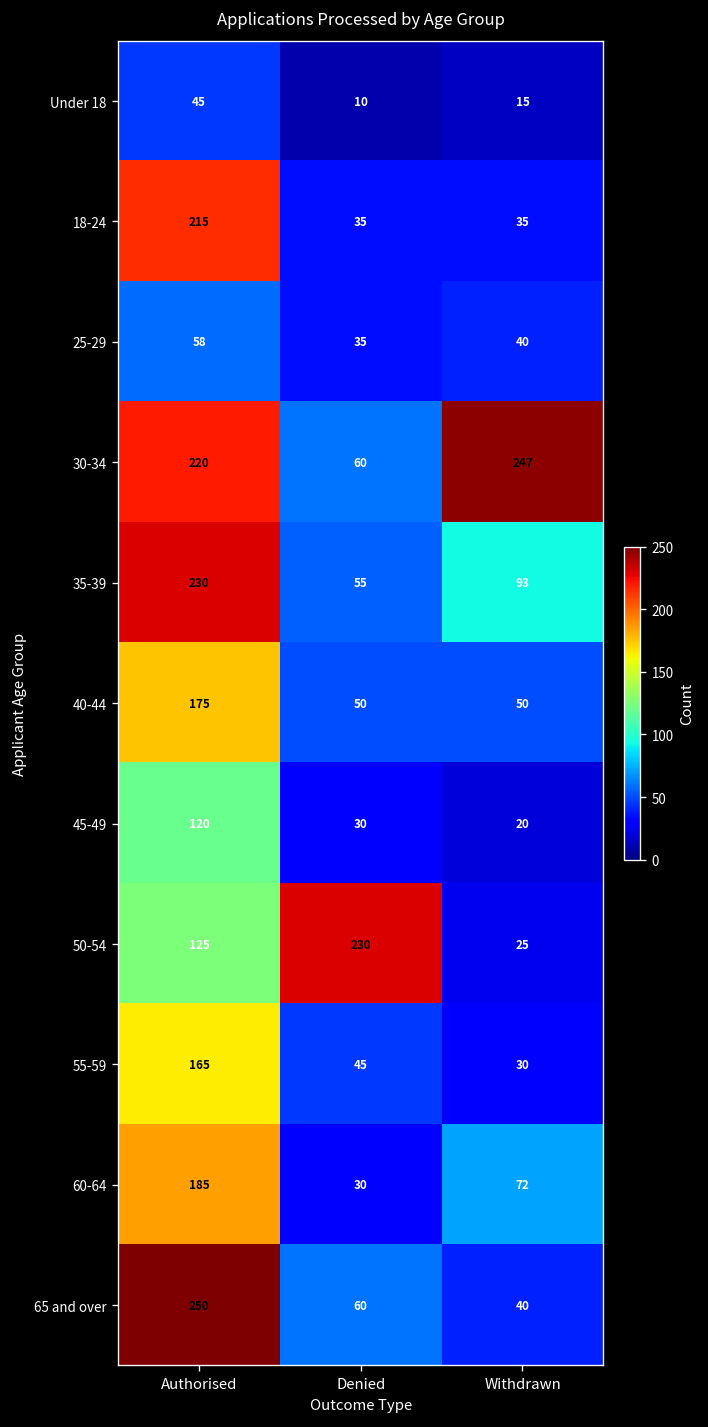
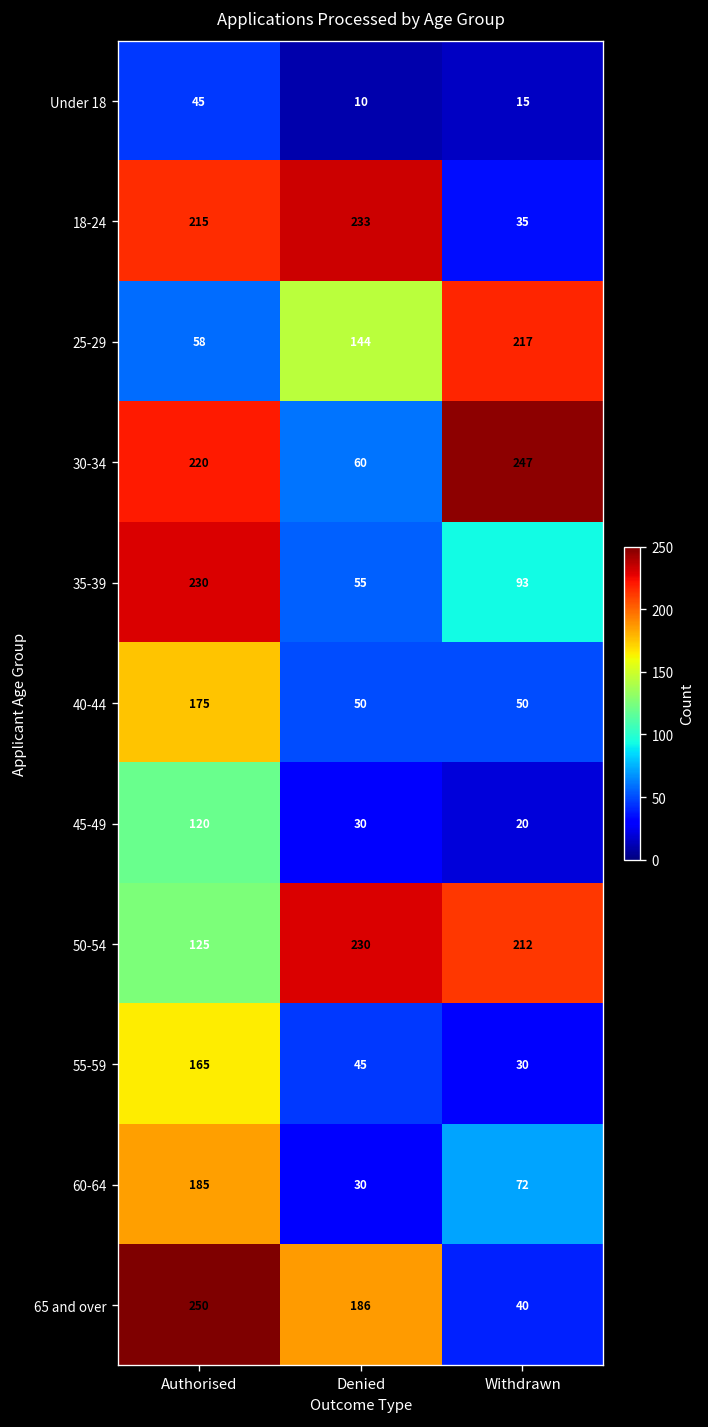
18-24, Denied: 35 -> 233
25-29, Denied: 35 -> 144
25-29, Withdrawn: 40 -> 217
50-54, Withdrawn: 25 -> 212
65 and over, Denied: 60 -> 186
